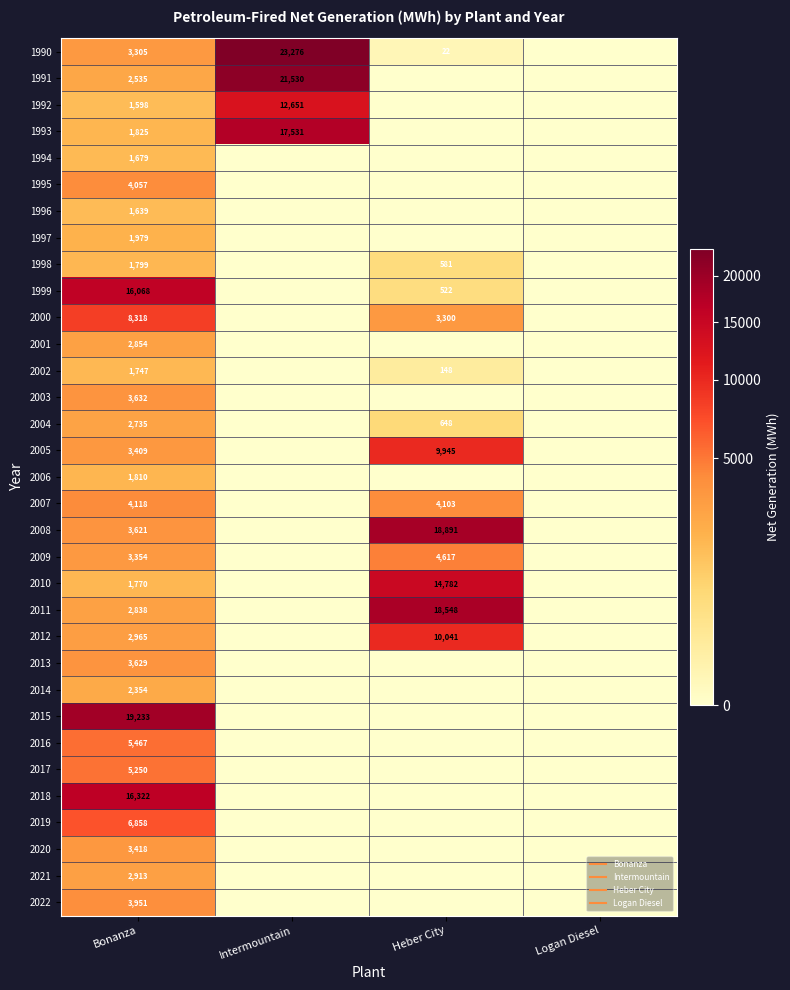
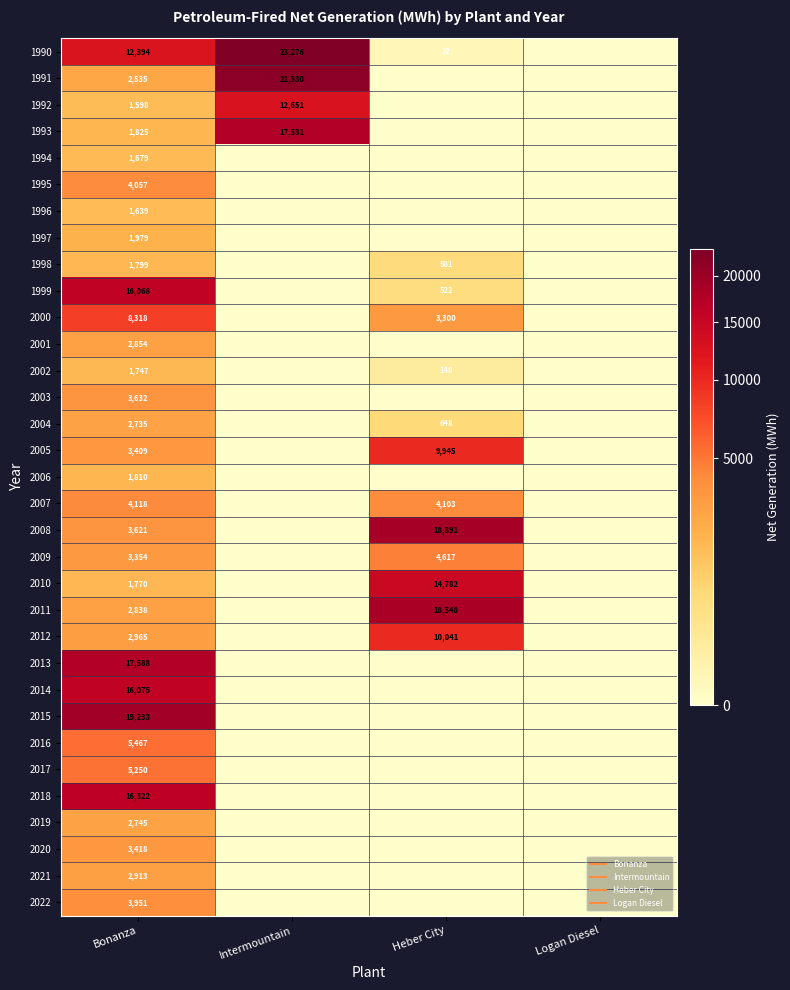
1990, Bonanza: 3,305 -> 12,394
2013, Bonanza: 3,629 -> 17,588
2014, Bonanza: 2,354 -> 16,075
2019, Bonanza: 6,858 -> 2,745
